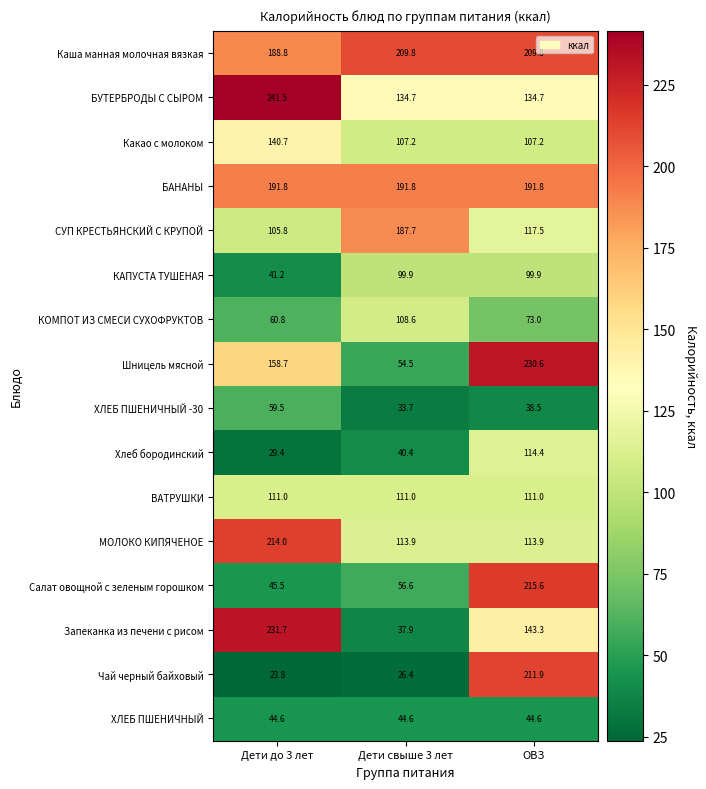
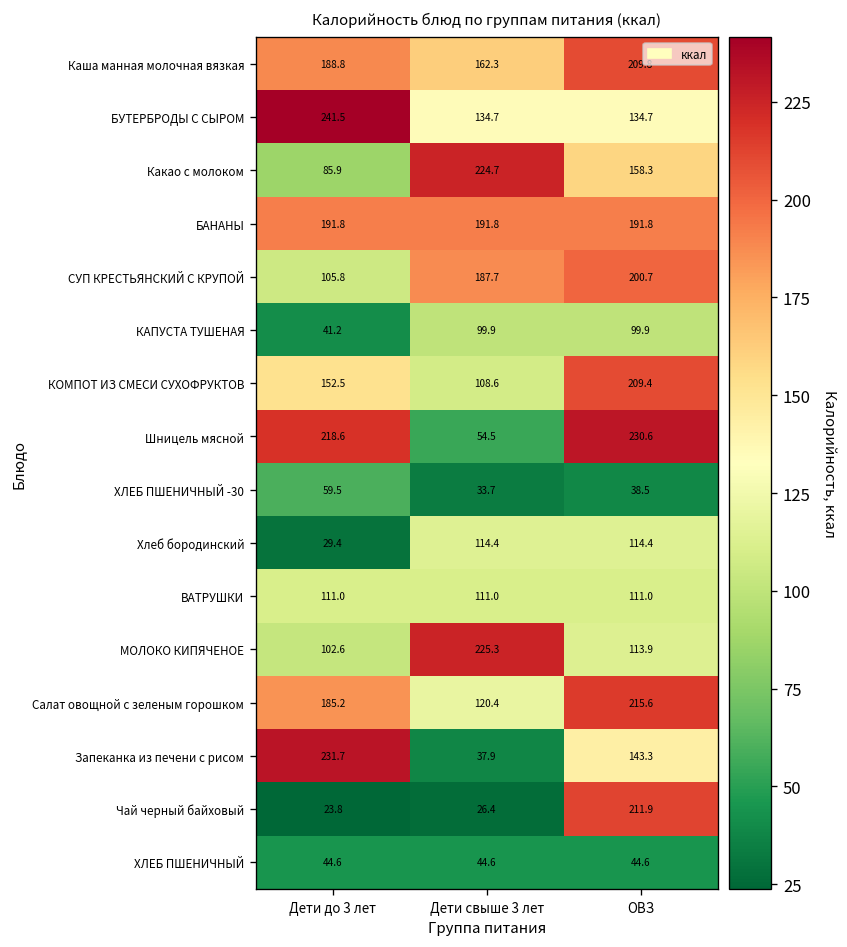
Каша манная молочная вязкая, Дети свыше 3 лет: 209.8 -> 162.3
Какао с молоком, Дети до 3 лет: 140.7 -> 85.9
Какао с молоком, Дети свыше 3 лет: 107.2 -> 224.7
Какао с молоком, ОВЗ: 107.2 -> 158.3
СУП КРЕСТЬЯНСКИЙ С КРУПОЙ, ОВЗ: 117.5 -> 200.7
КОМПОТ ИЗ СМЕСИ СУХОФРУКТОВ, Дети до 3 лет: 60.8 -> 152.5
КОМПОТ ИЗ СМЕСИ СУХОФРУКТОВ, ОВЗ: 73.0 -> 209.4
Шницель мясной, Дети до 3 лет: 158.7 -> 218.6
Хлеб бородинский, Дети свыше 3 лет: 40.4 -> 114.4
МОЛОКО КИПЯЧЕНОЕ, Дети до 3 лет: 214.0 -> 102.6
МОЛОКО КИПЯЧЕНОЕ, Дети свыше 3 лет: 113.9 -> 225.3
Салат овощной с зеленым горошком, Дети до 3 лет: 45.5 -> 185.2
Салат овощной с зеленым горошком, Дети свыше 3 лет: 56.6 -> 120.4
